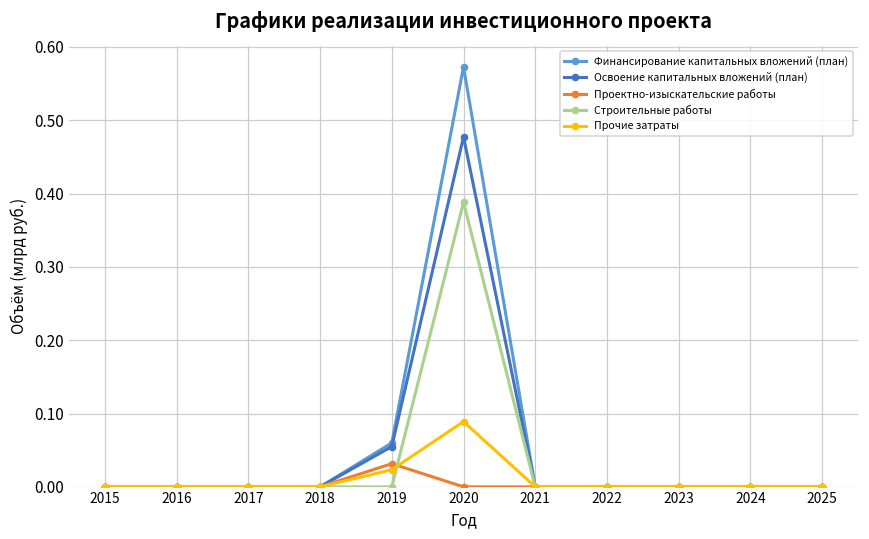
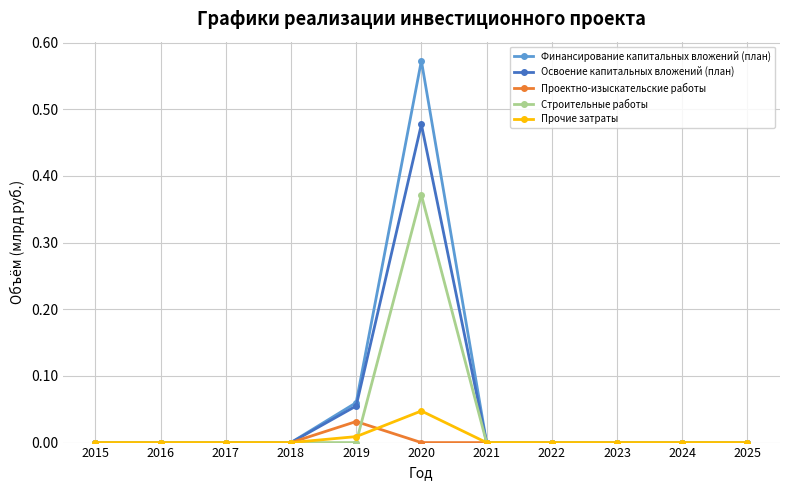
Прочие затраты, 2019: 0.02 -> 0.01
Строительные работы, 2020: 0.39 -> 0.37
Прочие затраты, 2020: 0.09 -> 0.05
